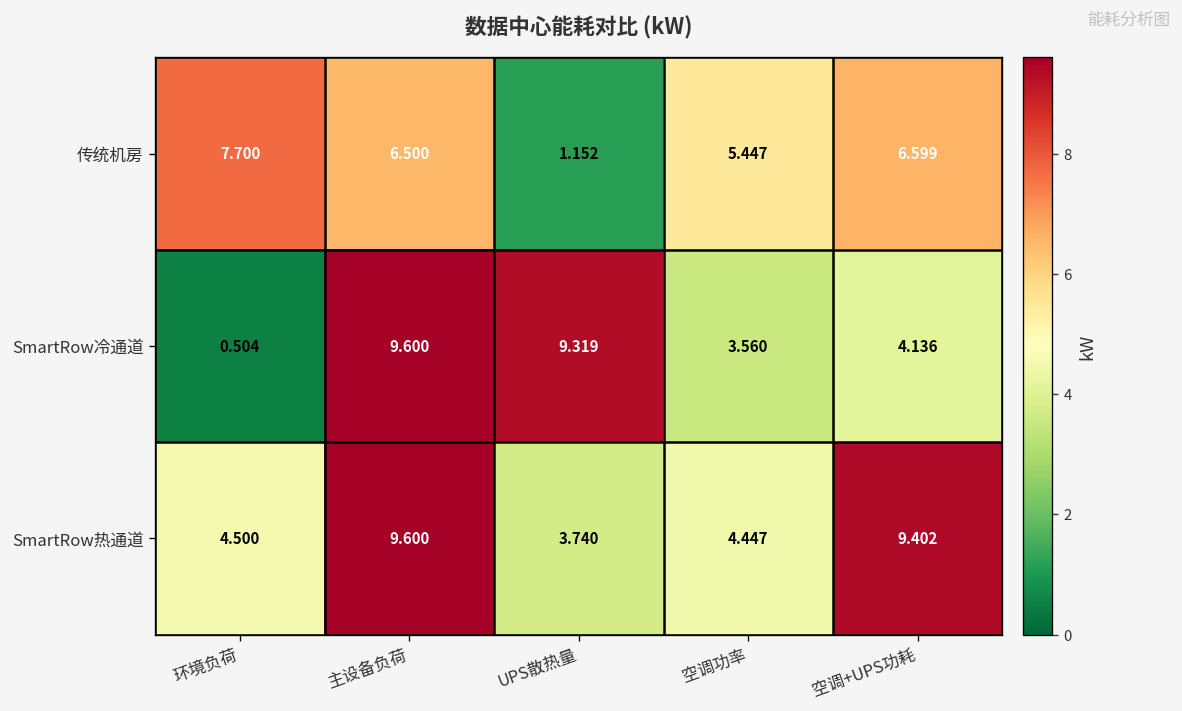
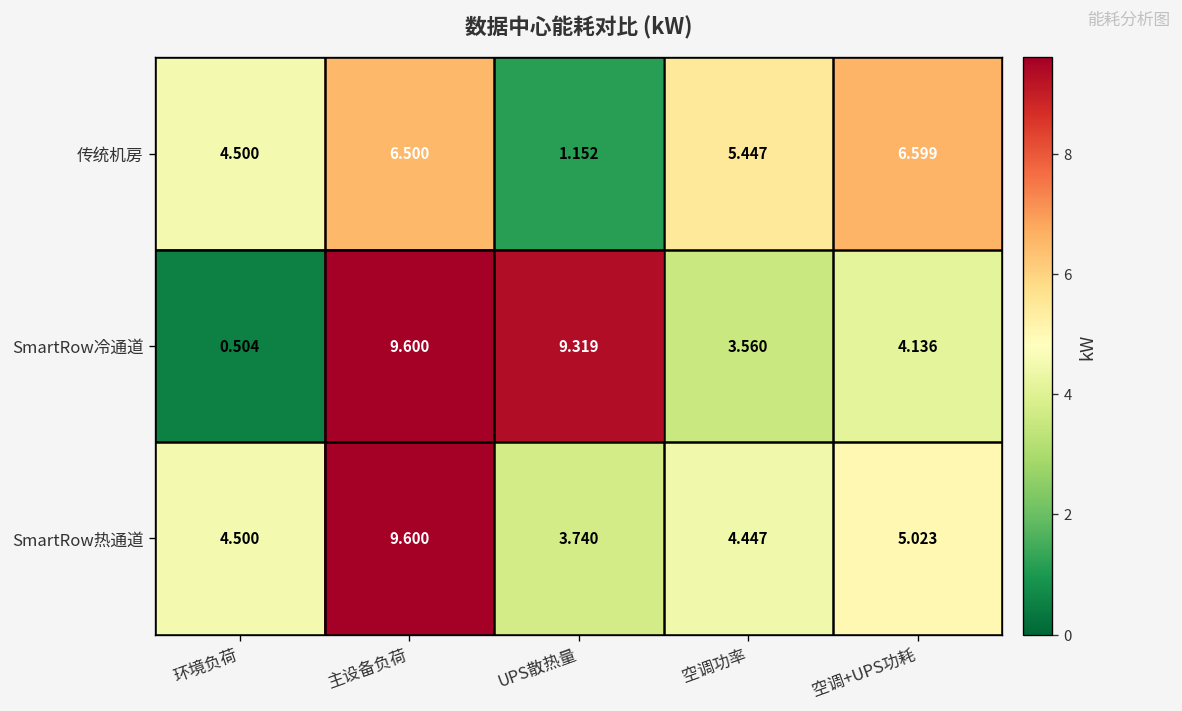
传统机房, 环境负荷: 7.700 -> 4.500
SmartRow热通道, 空调+UPS功耗: 9.402 -> 5.023
